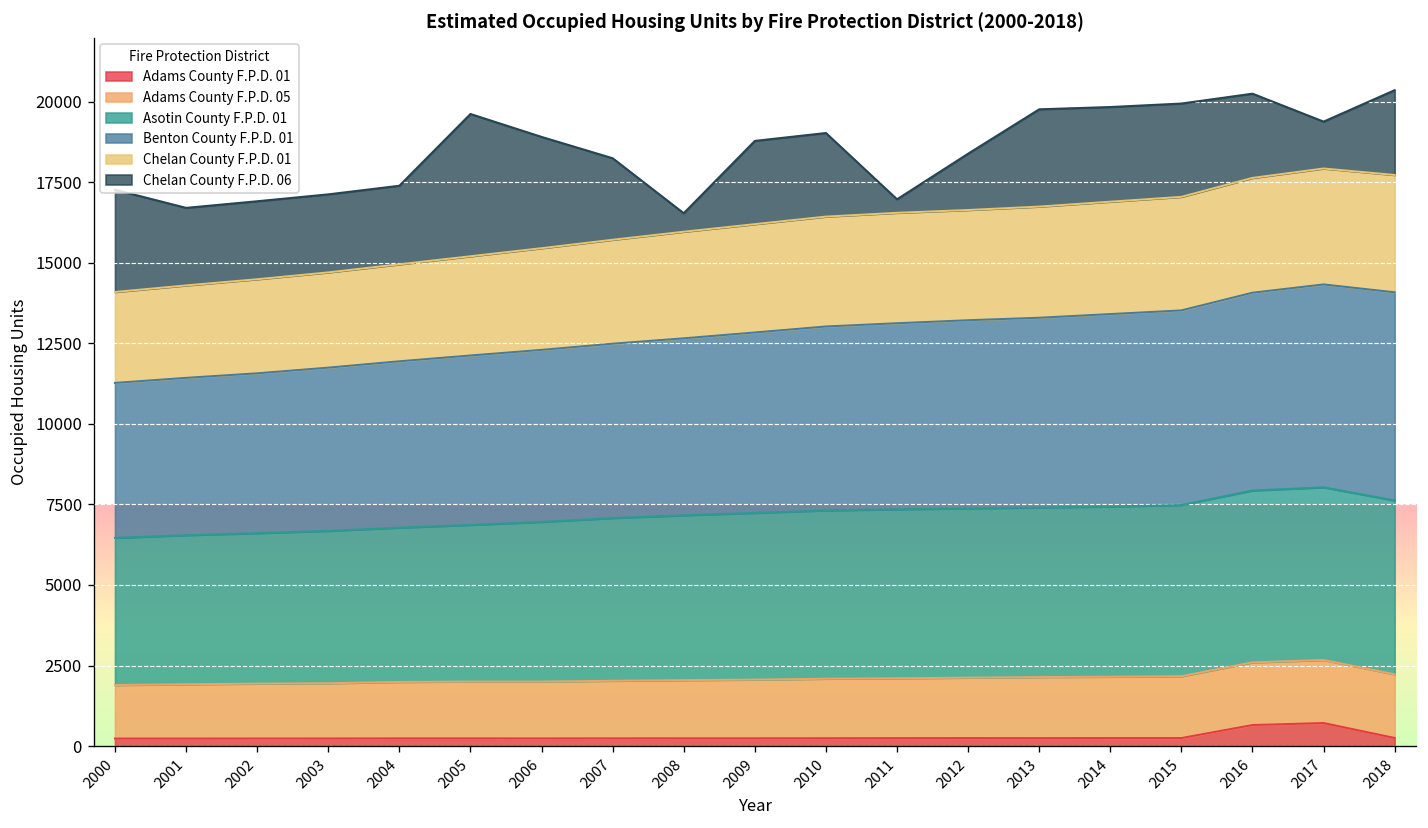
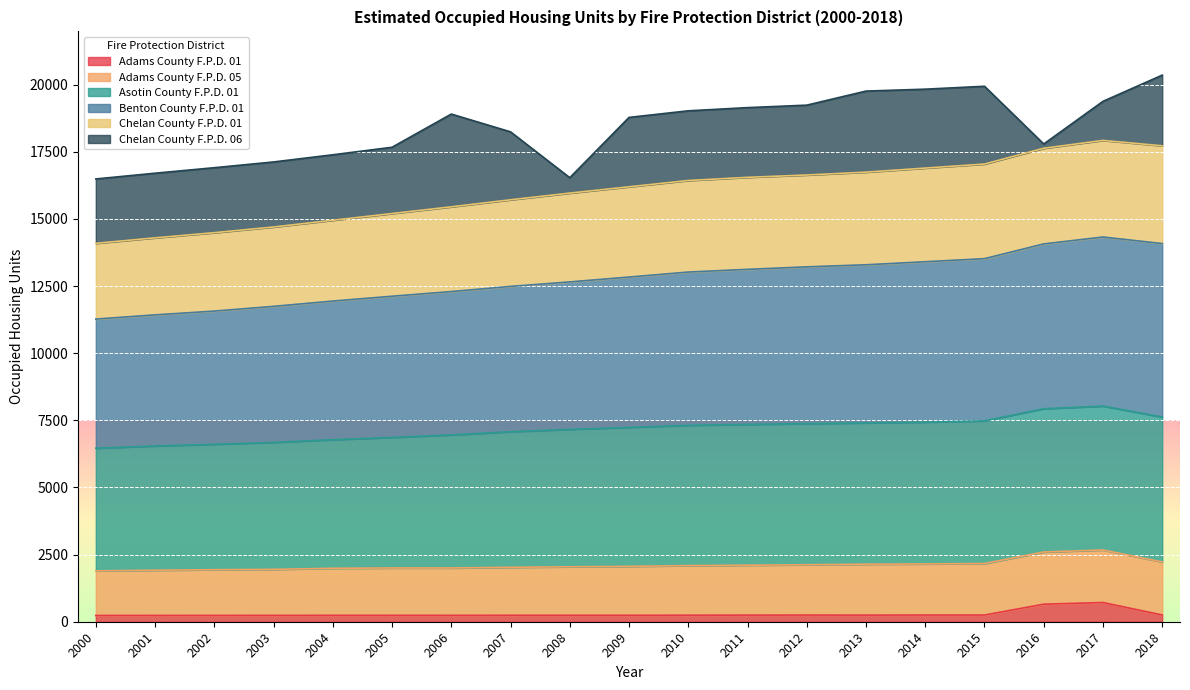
Chelan County F.P.D. 06, 2000: 3200 -> 2400
Chelan County F.P.D. 06, 2005: 4400 -> 2500
Chelan County F.P.D. 06, 2011: 400 -> 2600
Chelan County F.P.D. 06, 2012: 1700 -> 2600
Chelan County F.P.D. 06, 2016: 2600 -> 200
